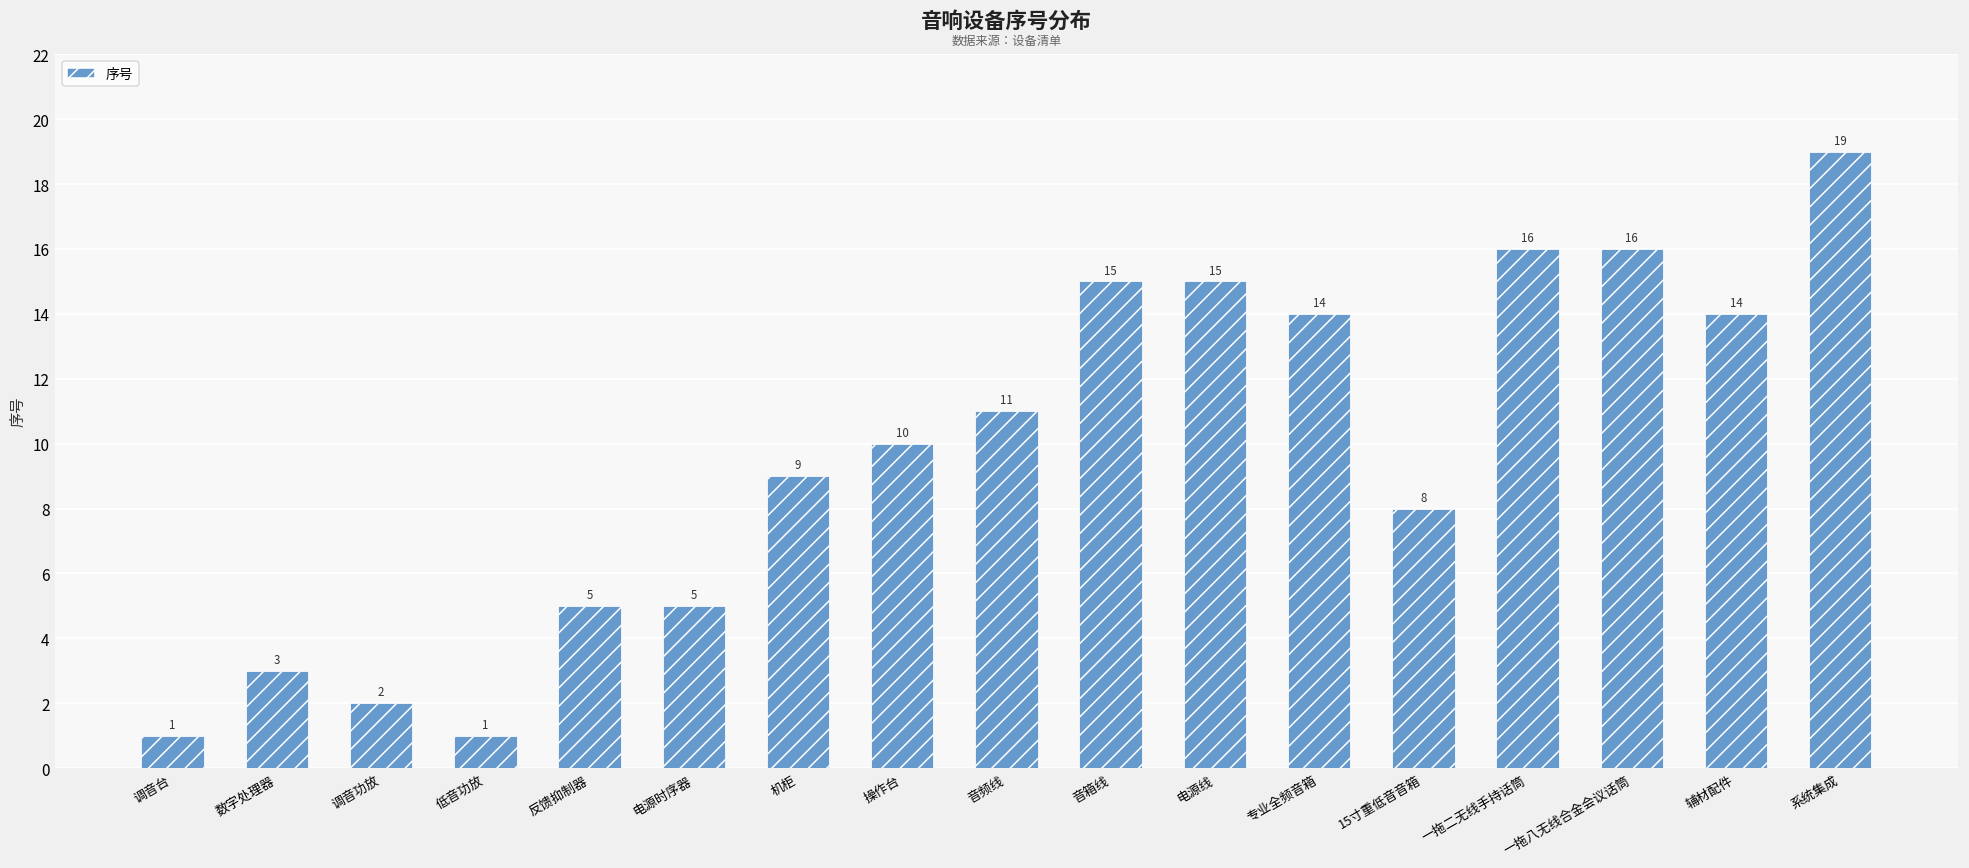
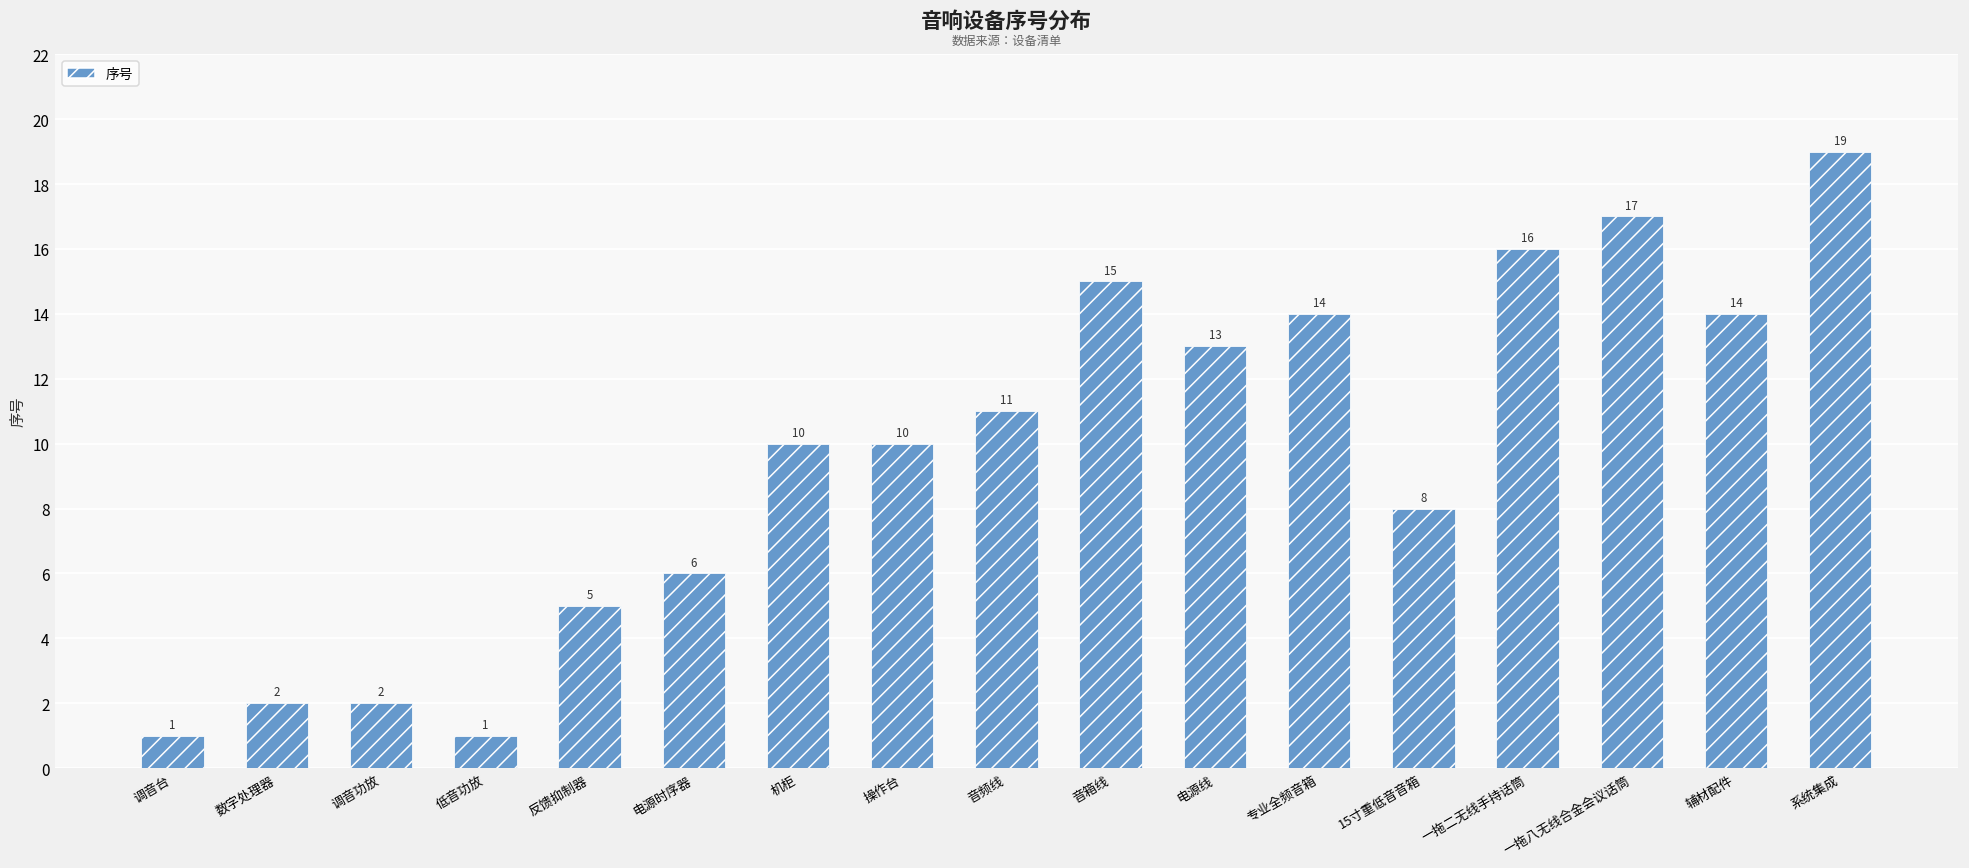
数字处理器: 3 -> 2
电源时序器: 5 -> 6
机柜: 9 -> 10
电源线: 15 -> 13
一拖八无线合金会议话筒: 16 -> 17
